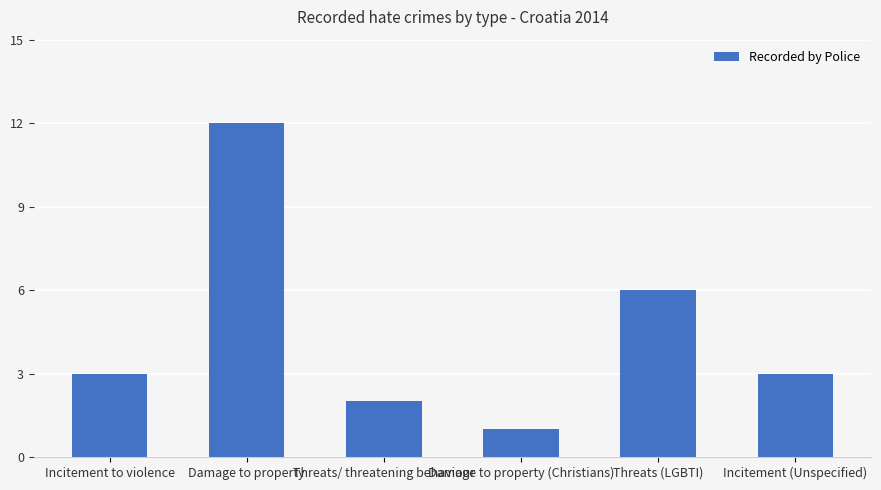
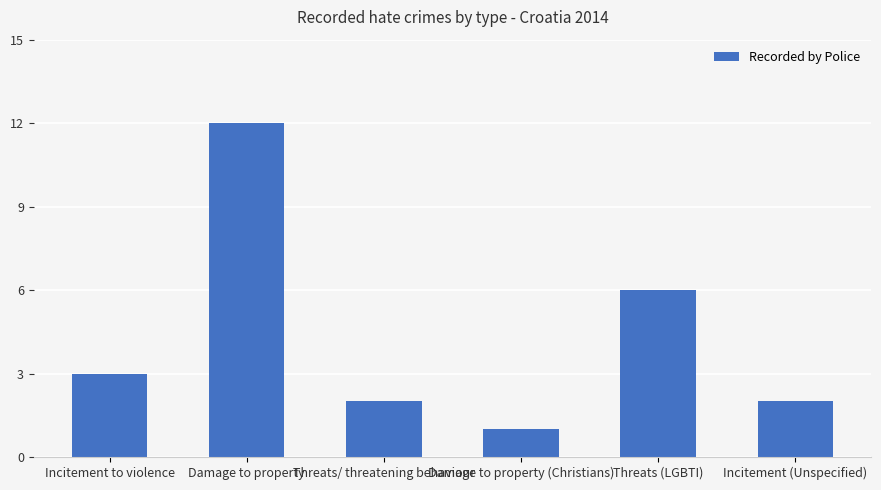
Incitement (Unspecified): 3 -> 2
